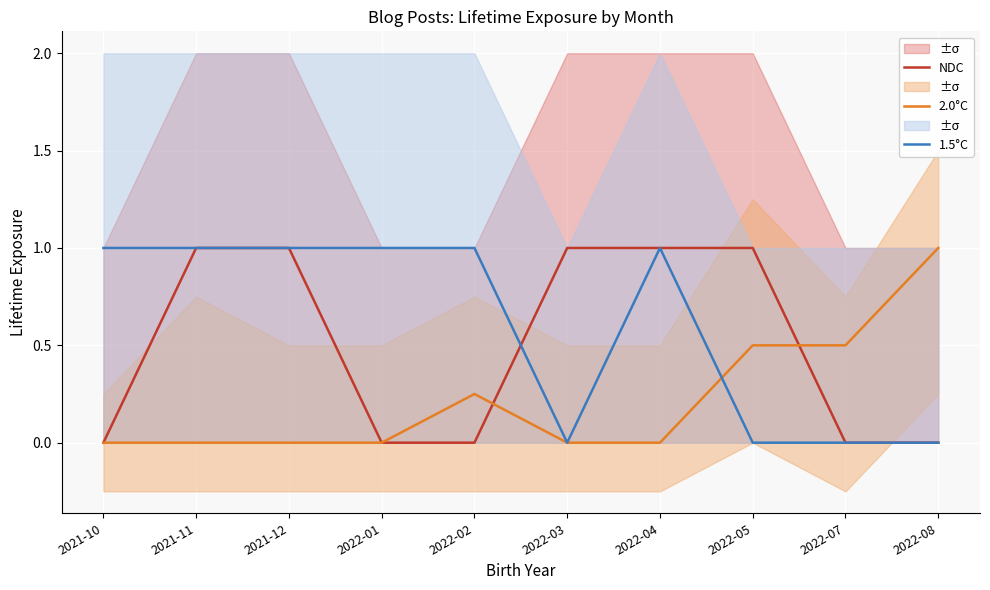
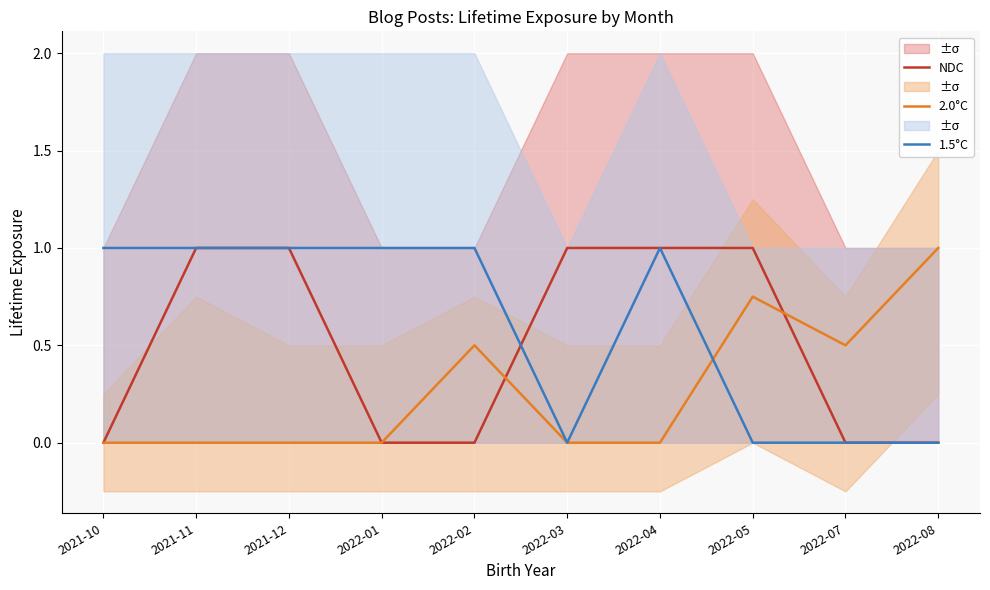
2.0°C, 2022-02: 0.25 -> 0.50
2.0°C, 2022-05: 0.50 -> 0.75
